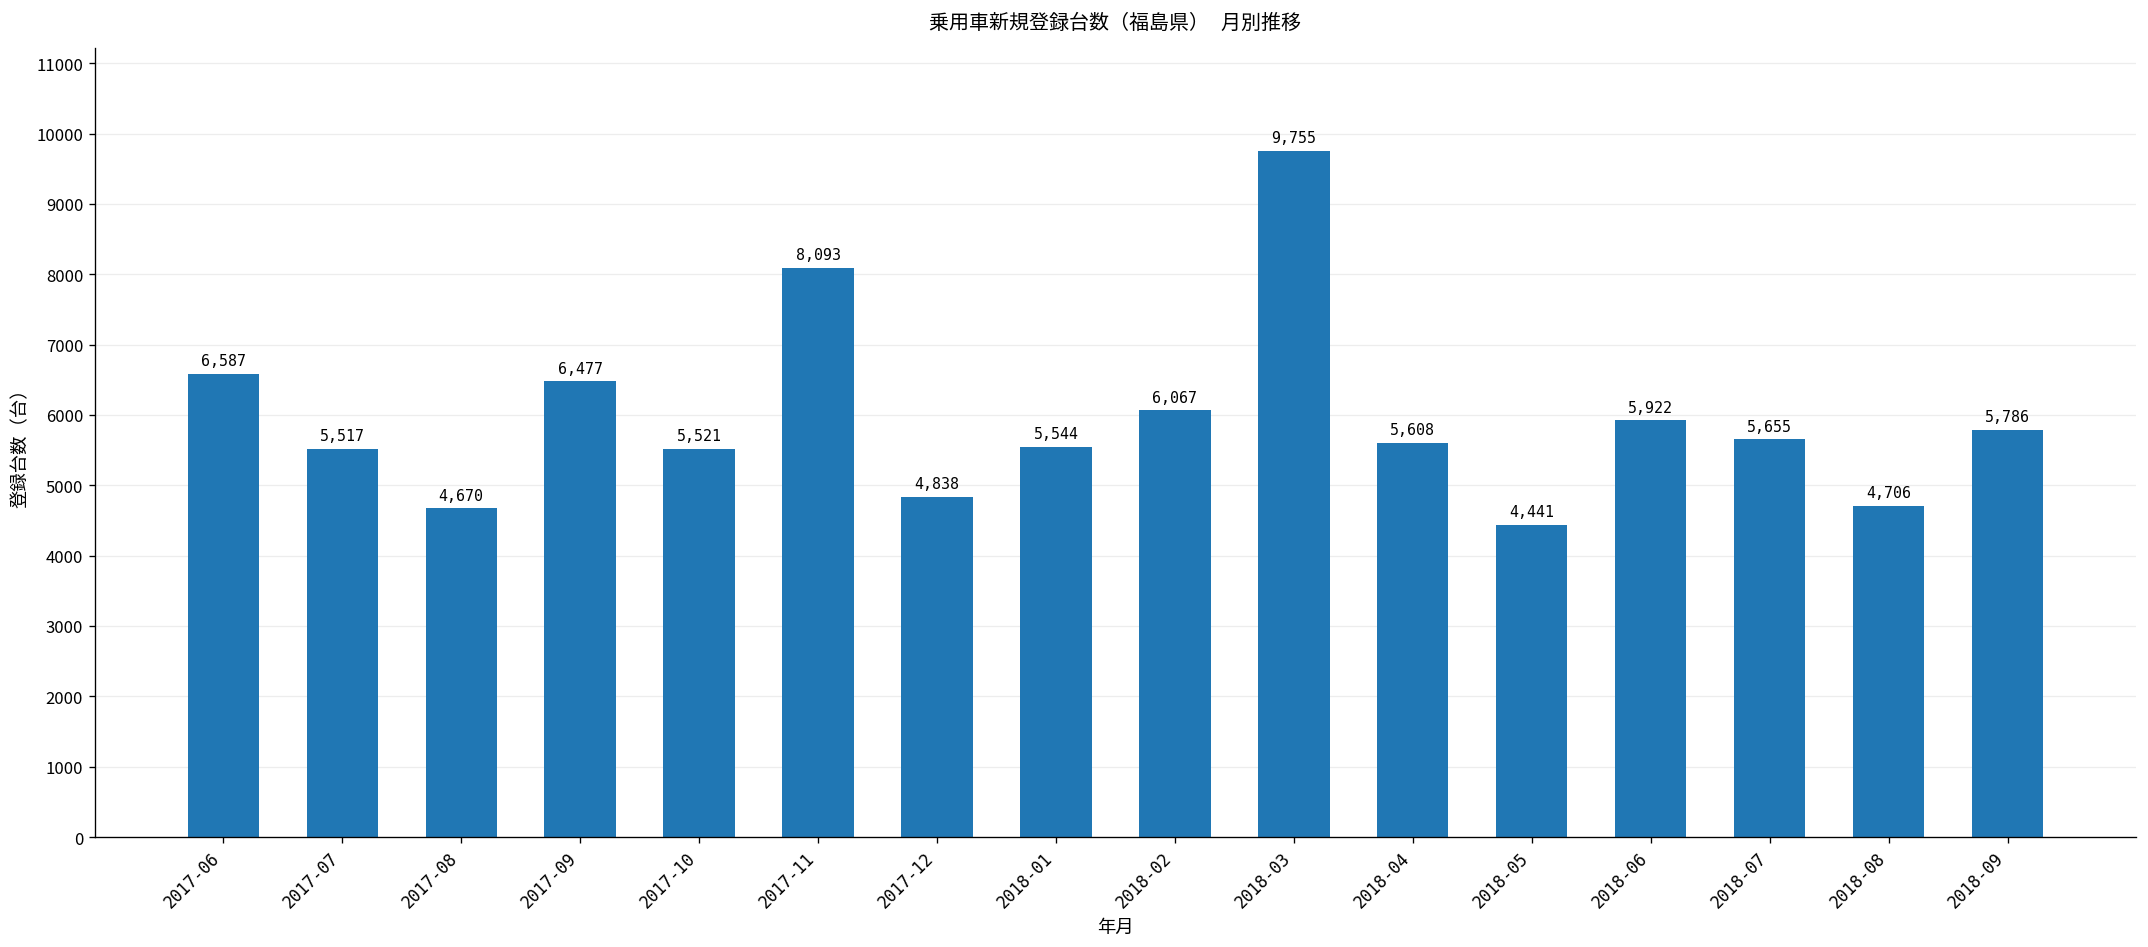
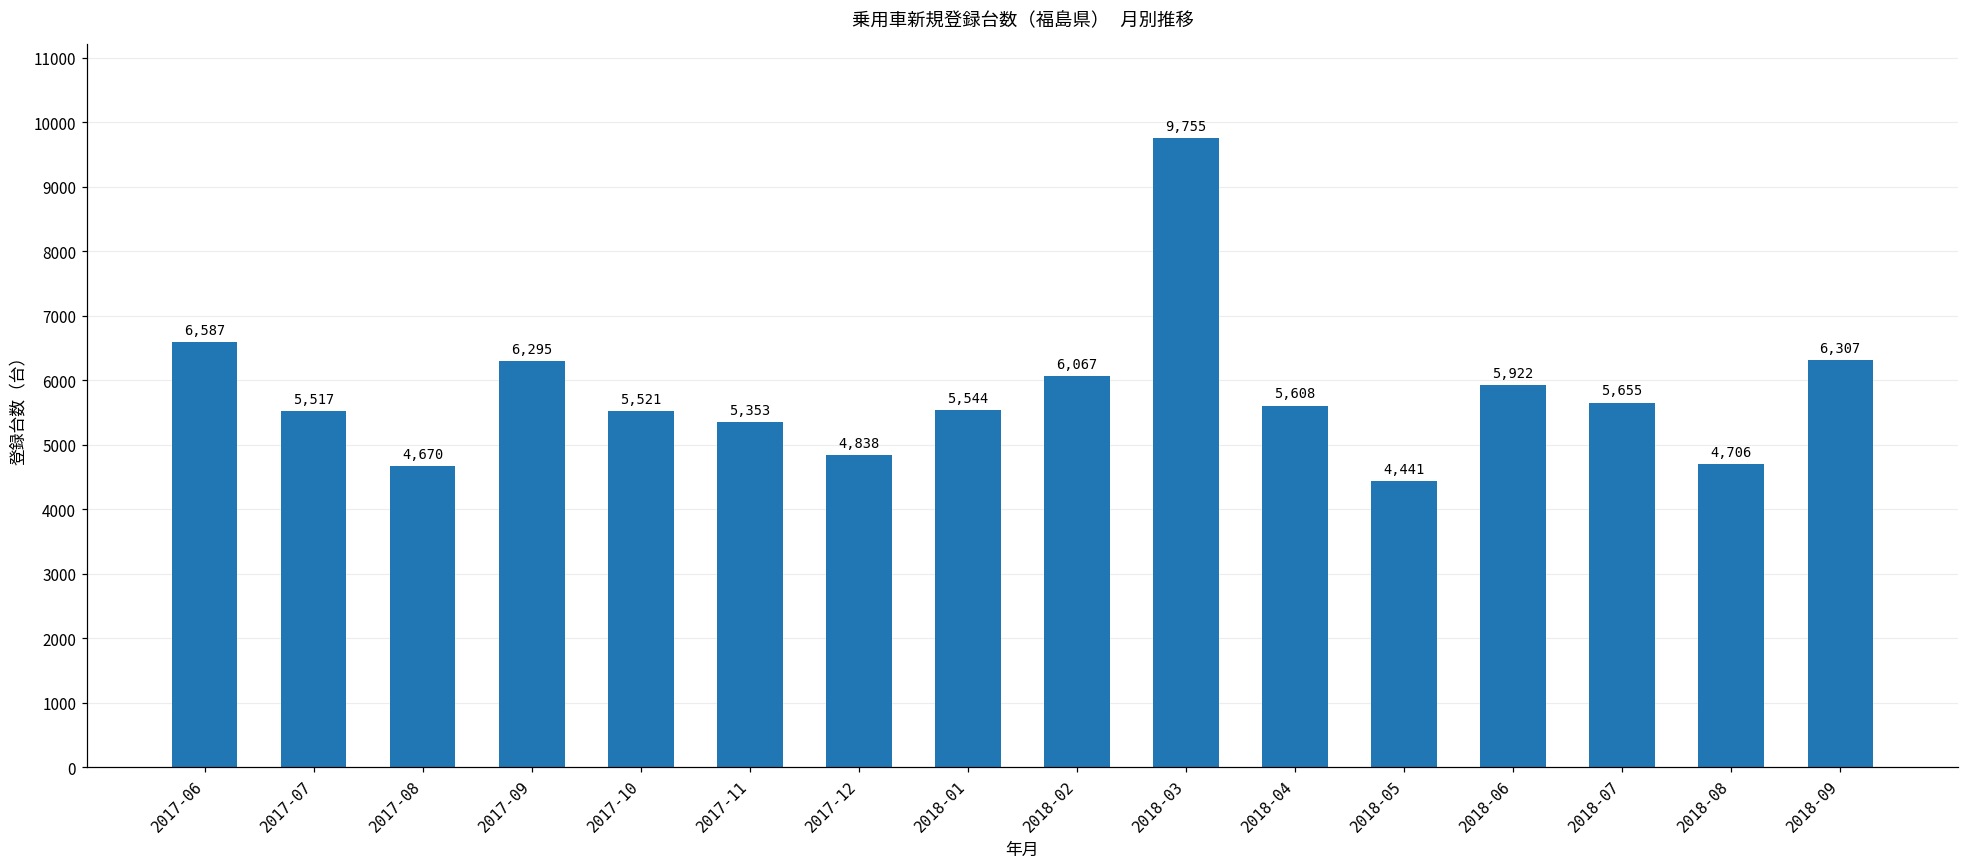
2017-09: 6,477 -> 6,295
2017-11: 8,093 -> 5,353
2018-09: 5,786 -> 6,307
